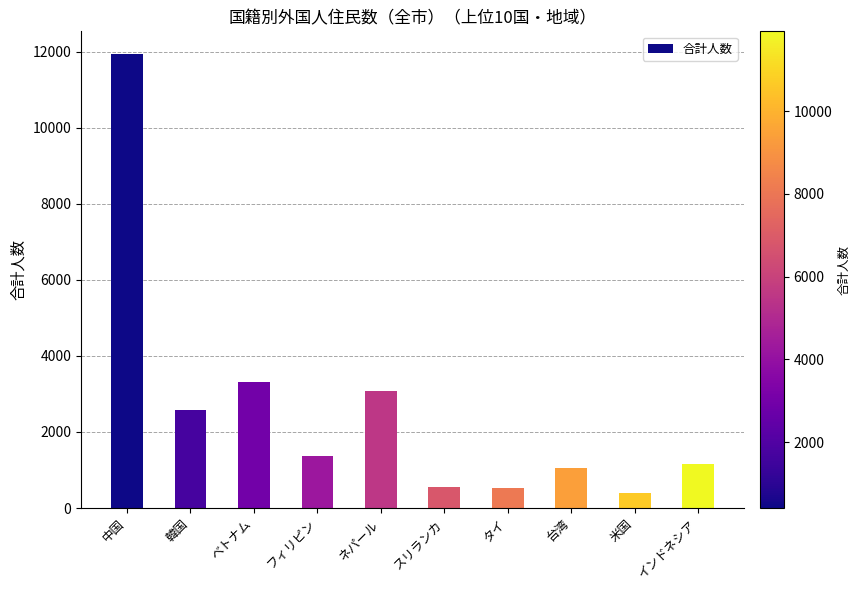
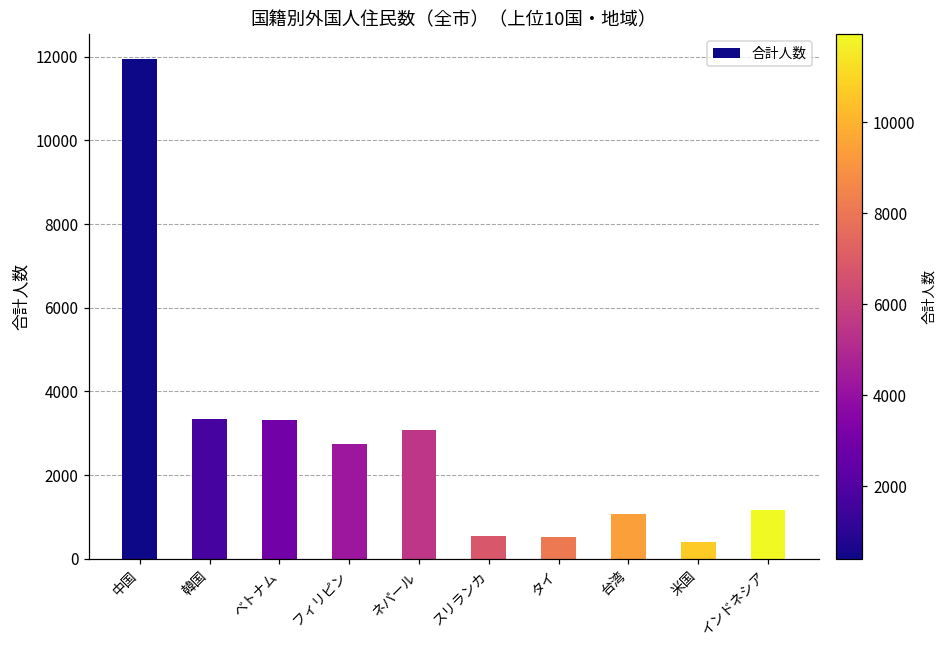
韓国: 2600 -> 3300
フィリピン: 1400 -> 2800
